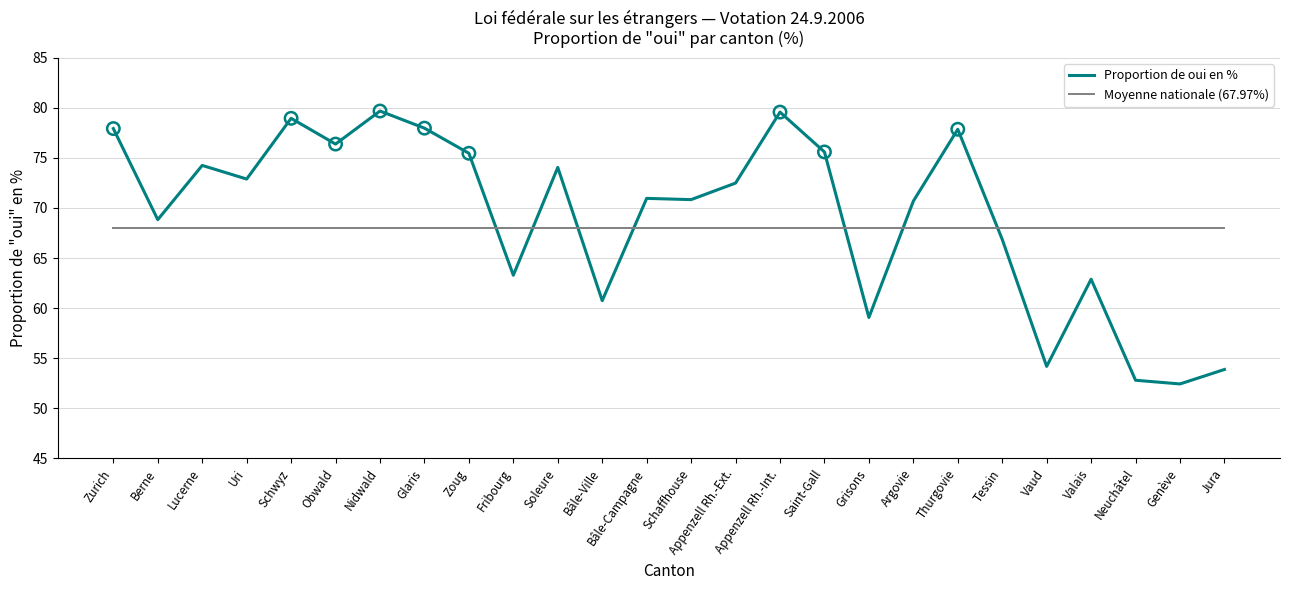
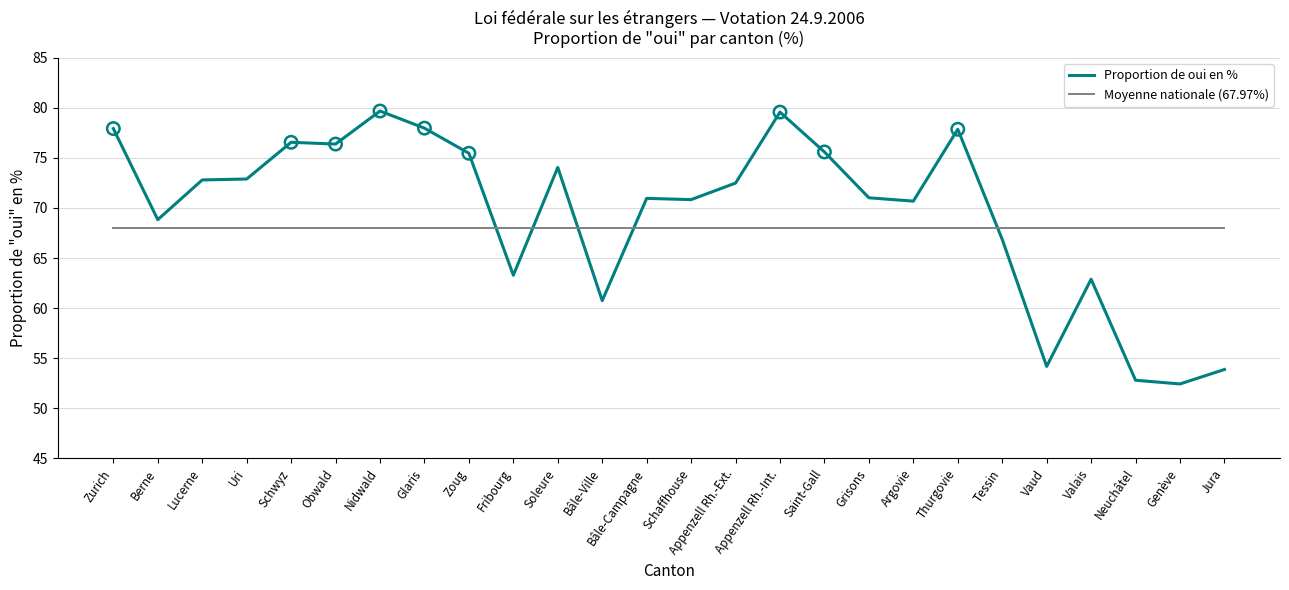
Proportion de oui en %, Lucerne: 74.3 -> 72.8
Proportion de oui en %, Schwyz: 79.0 -> 76.6
Proportion de oui en %, Grisons: 59.1 -> 71.0
